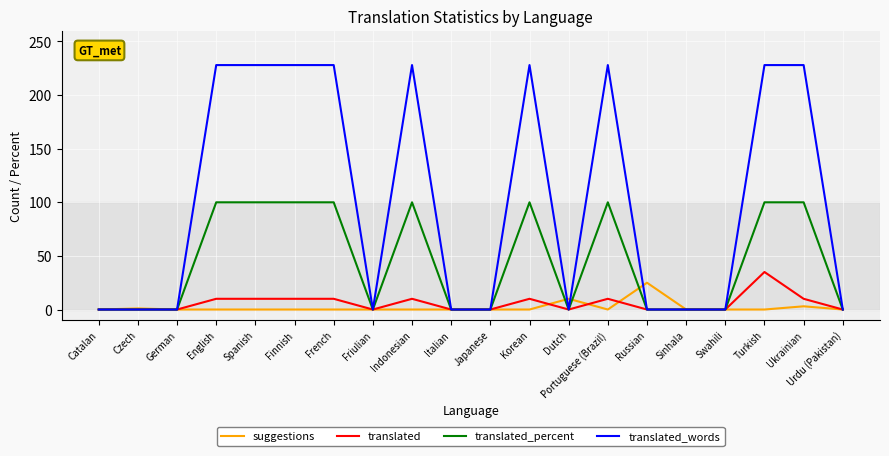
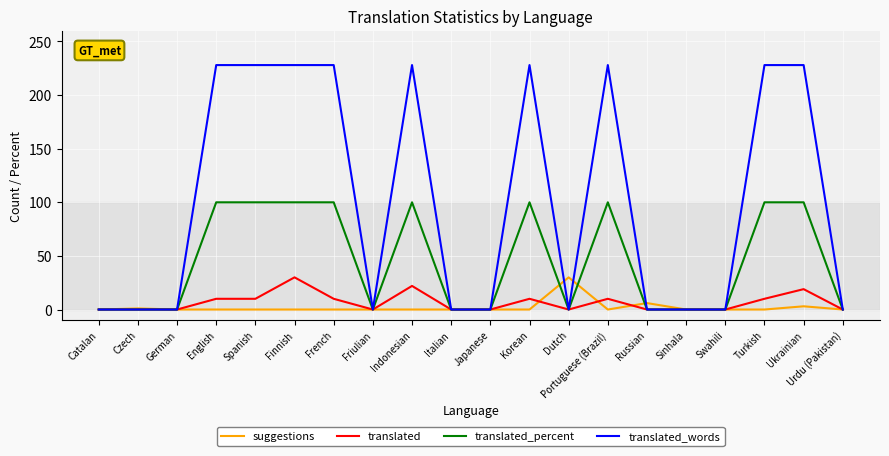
translated, Finnish: 10 -> 30
translated, Indonesian: 10 -> 22
suggestions, Dutch: 10 -> 30
suggestions, Russian: 25 -> 6
translated, Turkish: 35 -> 10
translated, Ukrainian: 10 -> 19
